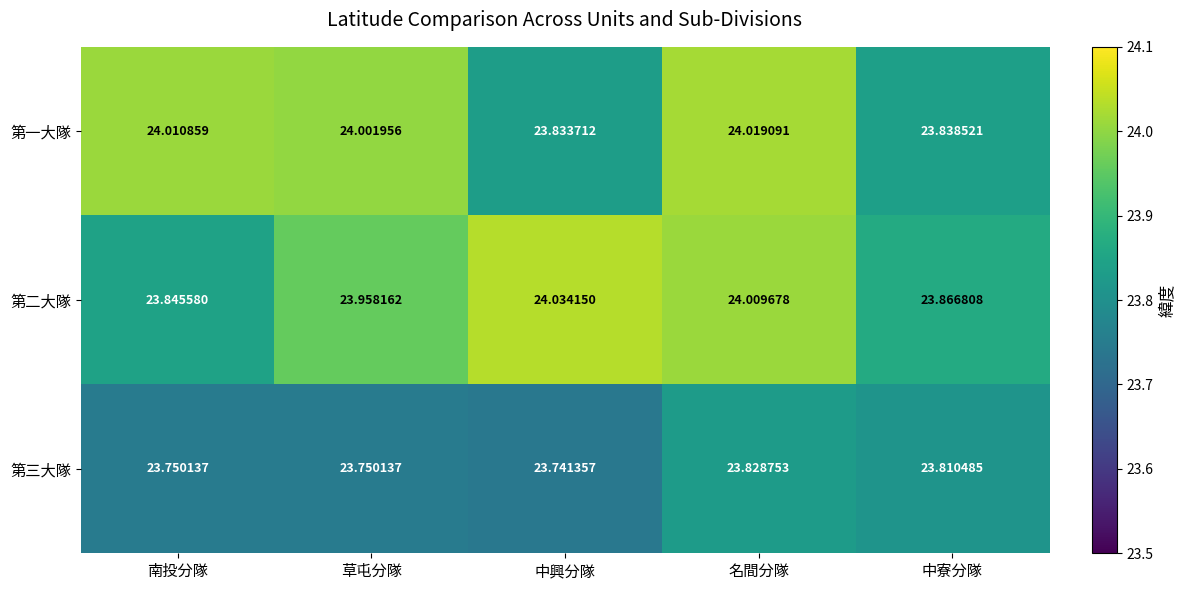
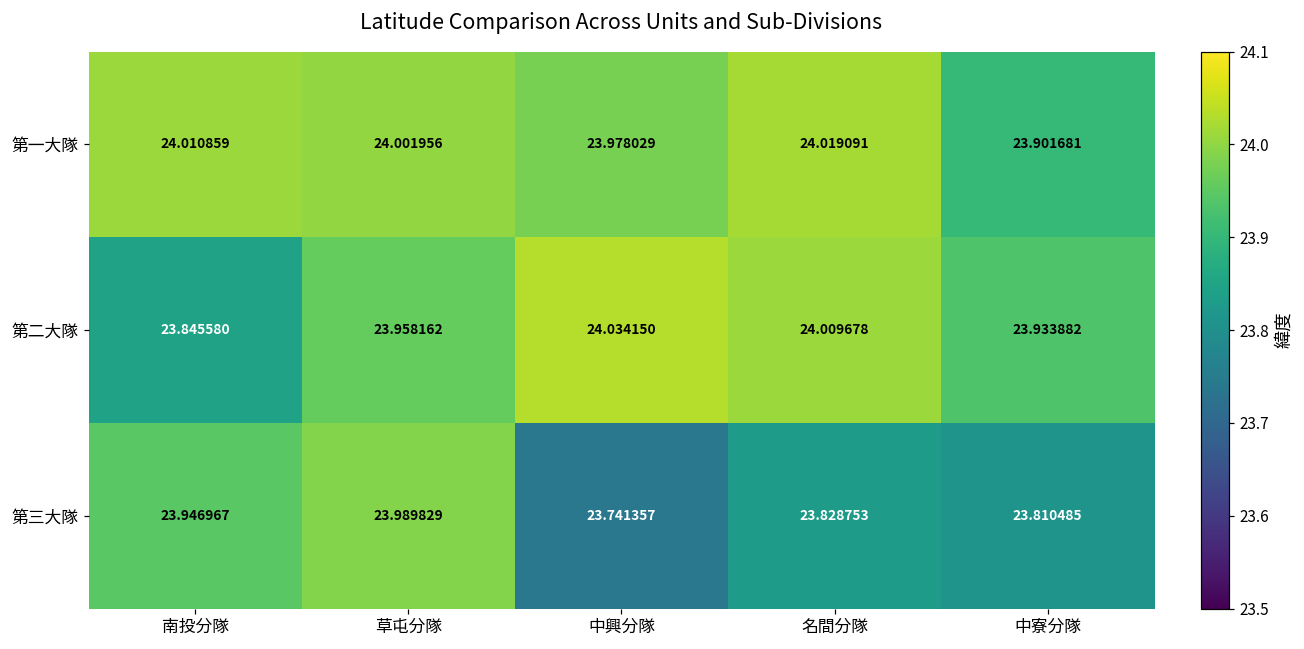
第一大隊, 中興分隊: 23.833712 -> 23.978029
第一大隊, 中寮分隊: 23.838521 -> 23.901681
第二大隊, 中寮分隊: 23.866808 -> 23.933882
第三大隊, 南投分隊: 23.750137 -> 23.946967
第三大隊, 草屯分隊: 23.750137 -> 23.989829
